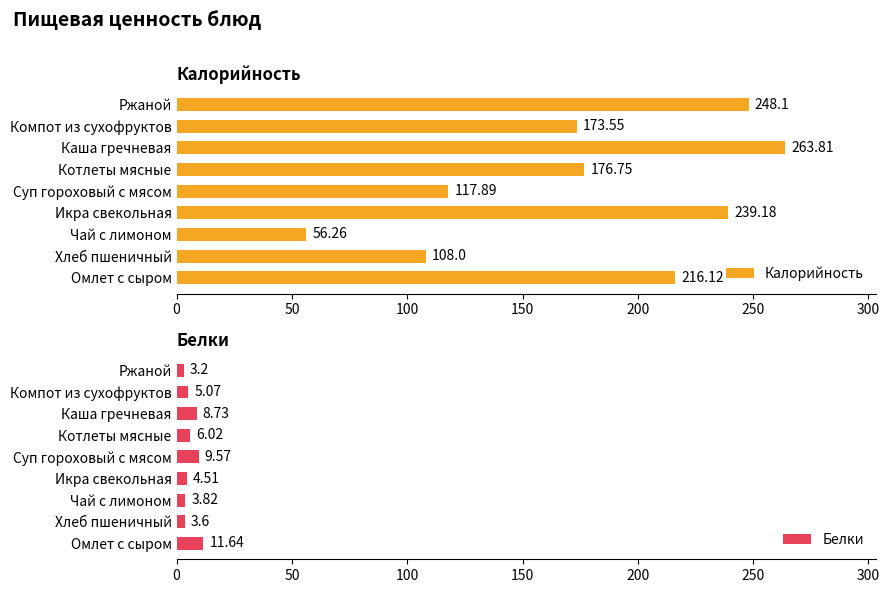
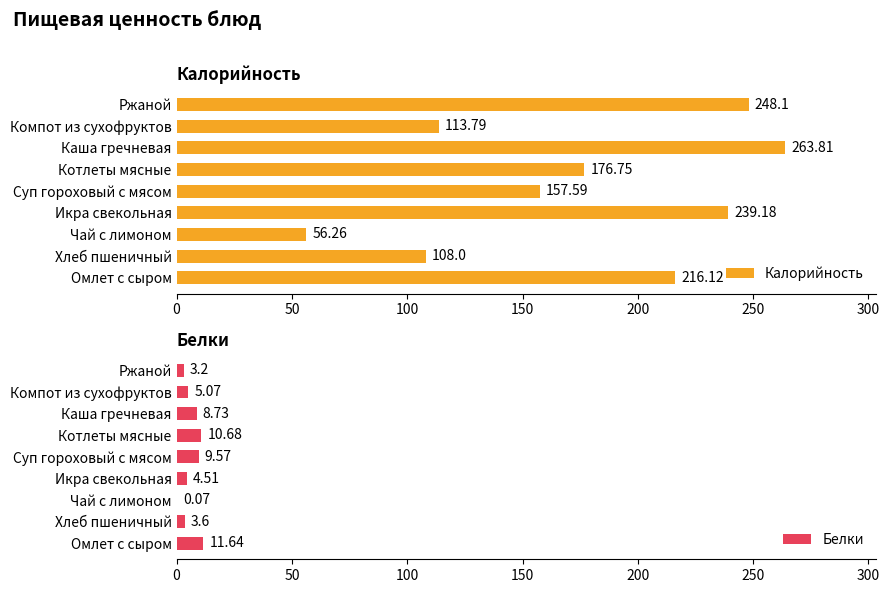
Калорийность, Компот из сухофруктов: 173.55 -> 113.79
Калорийность, Суп гороховый с мясом: 117.89 -> 157.59
Белки, Котлеты мясные: 6.02 -> 10.68
Белки, Чай с лимоном: 3.82 -> 0.07
